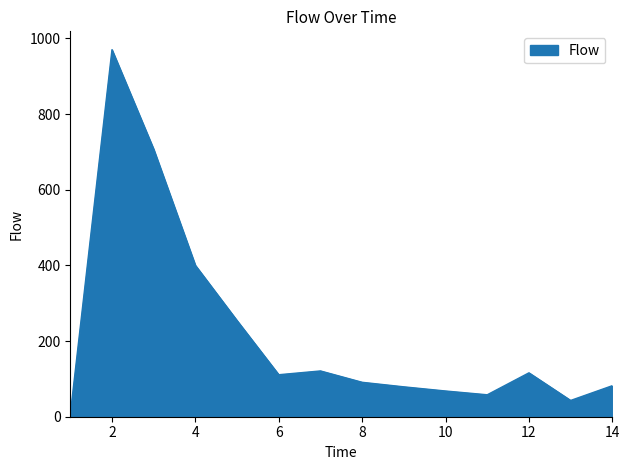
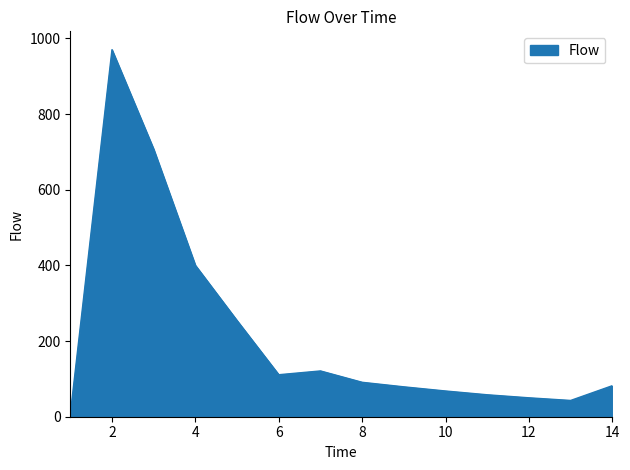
12: 120 -> 50
